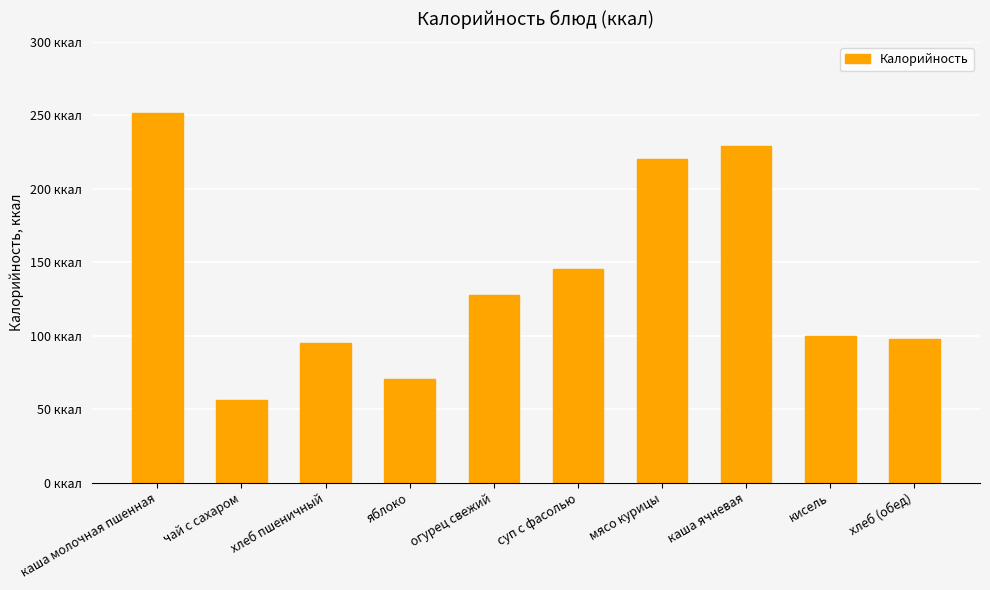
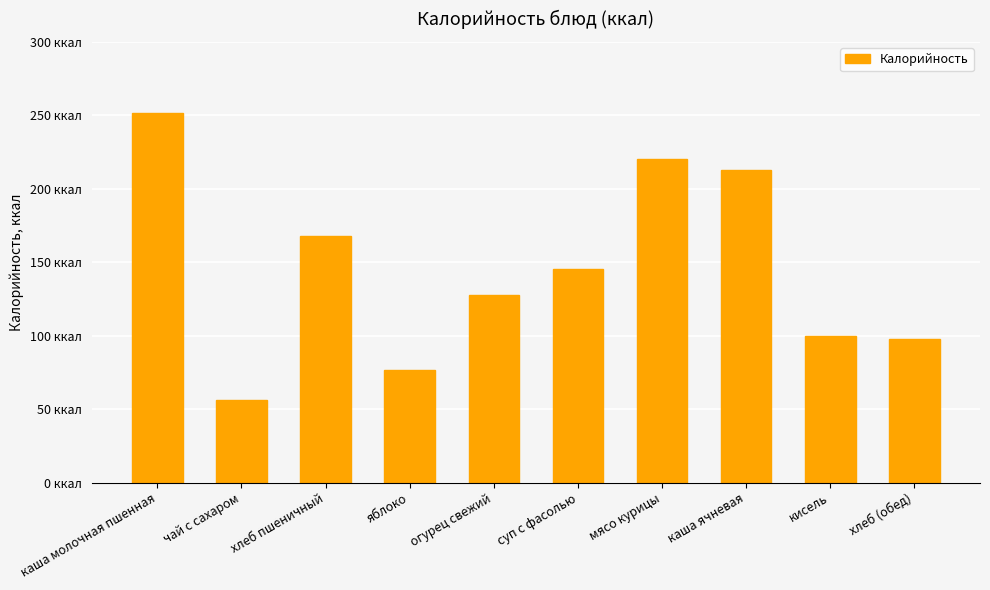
хлеб пшеничный: 95 ккал -> 168 ккал
яблоко: 70 ккал -> 76 ккал
каша ячневая: 230 ккал -> 213 ккал
